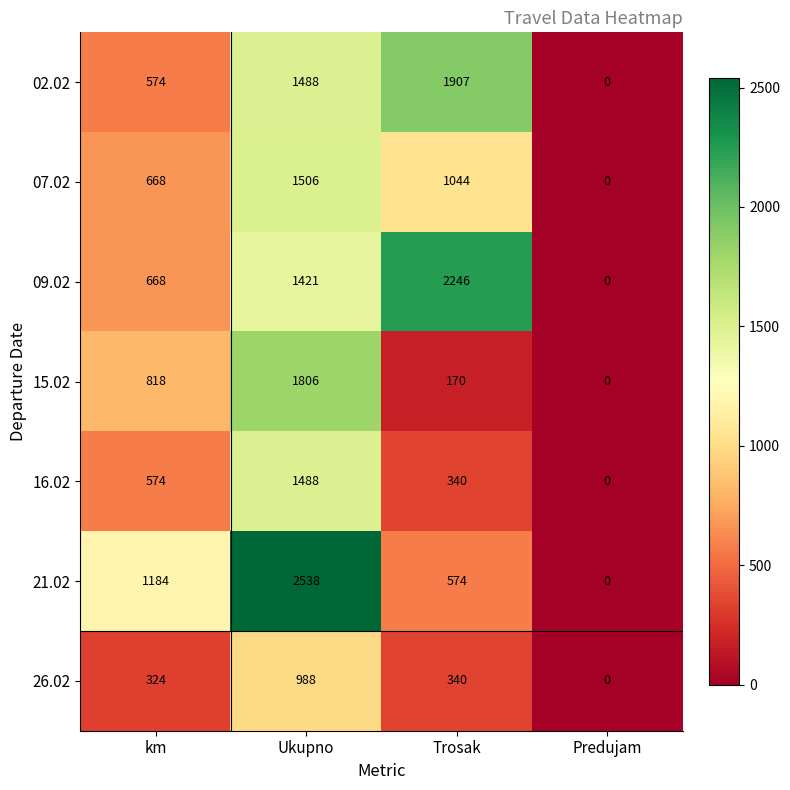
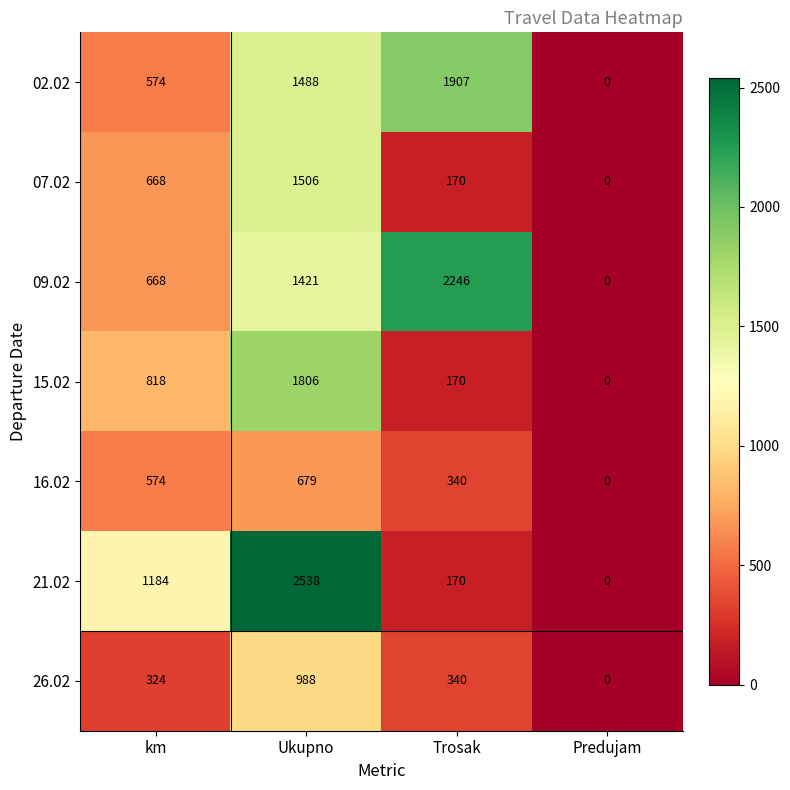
07.02, Trosak: 1044 -> 170
16.02, Ukupno: 1488 -> 679
21.02, Trosak: 574 -> 170
